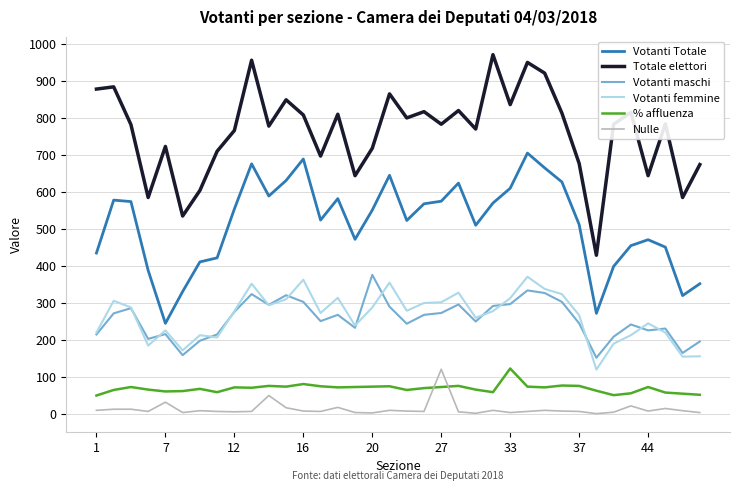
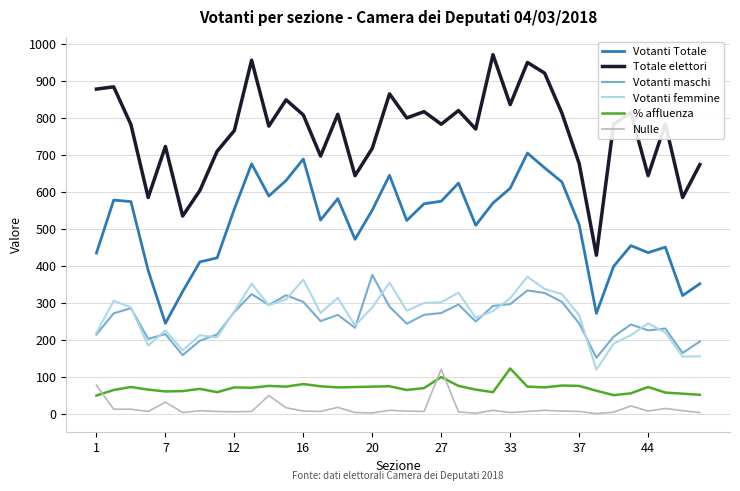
Nulle, 1: 10 -> 80
% affluenza, 27: 70 -> 100
Votanti Totale, 44: 470 -> 440
